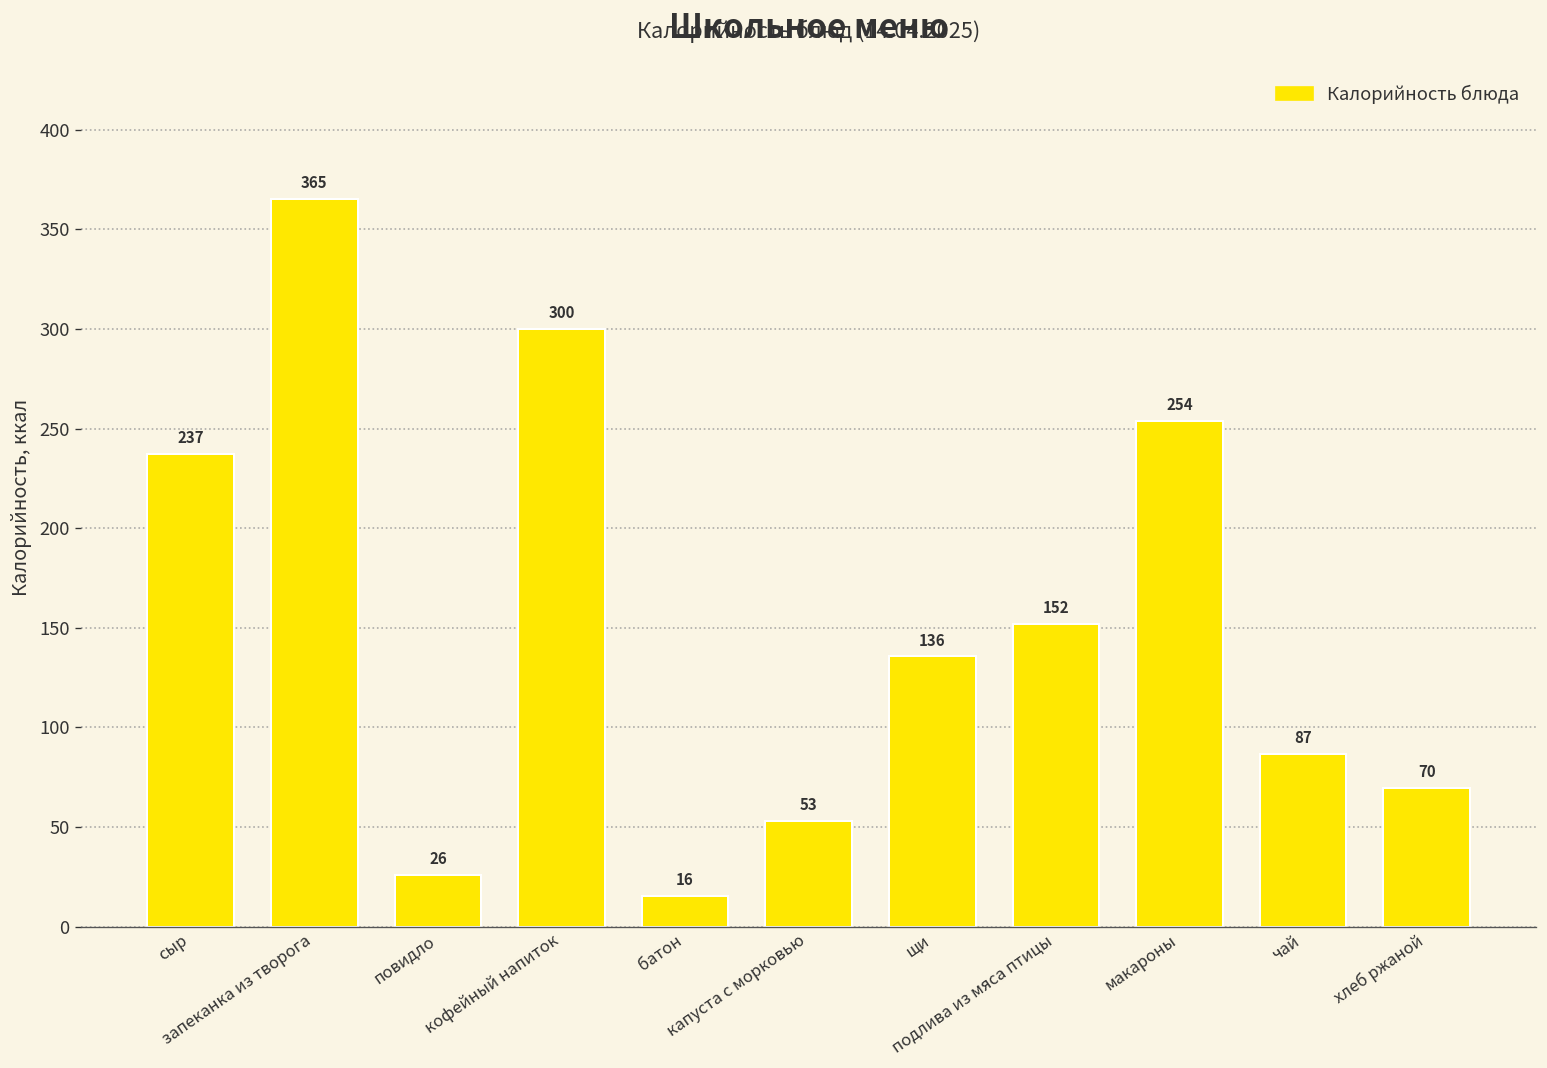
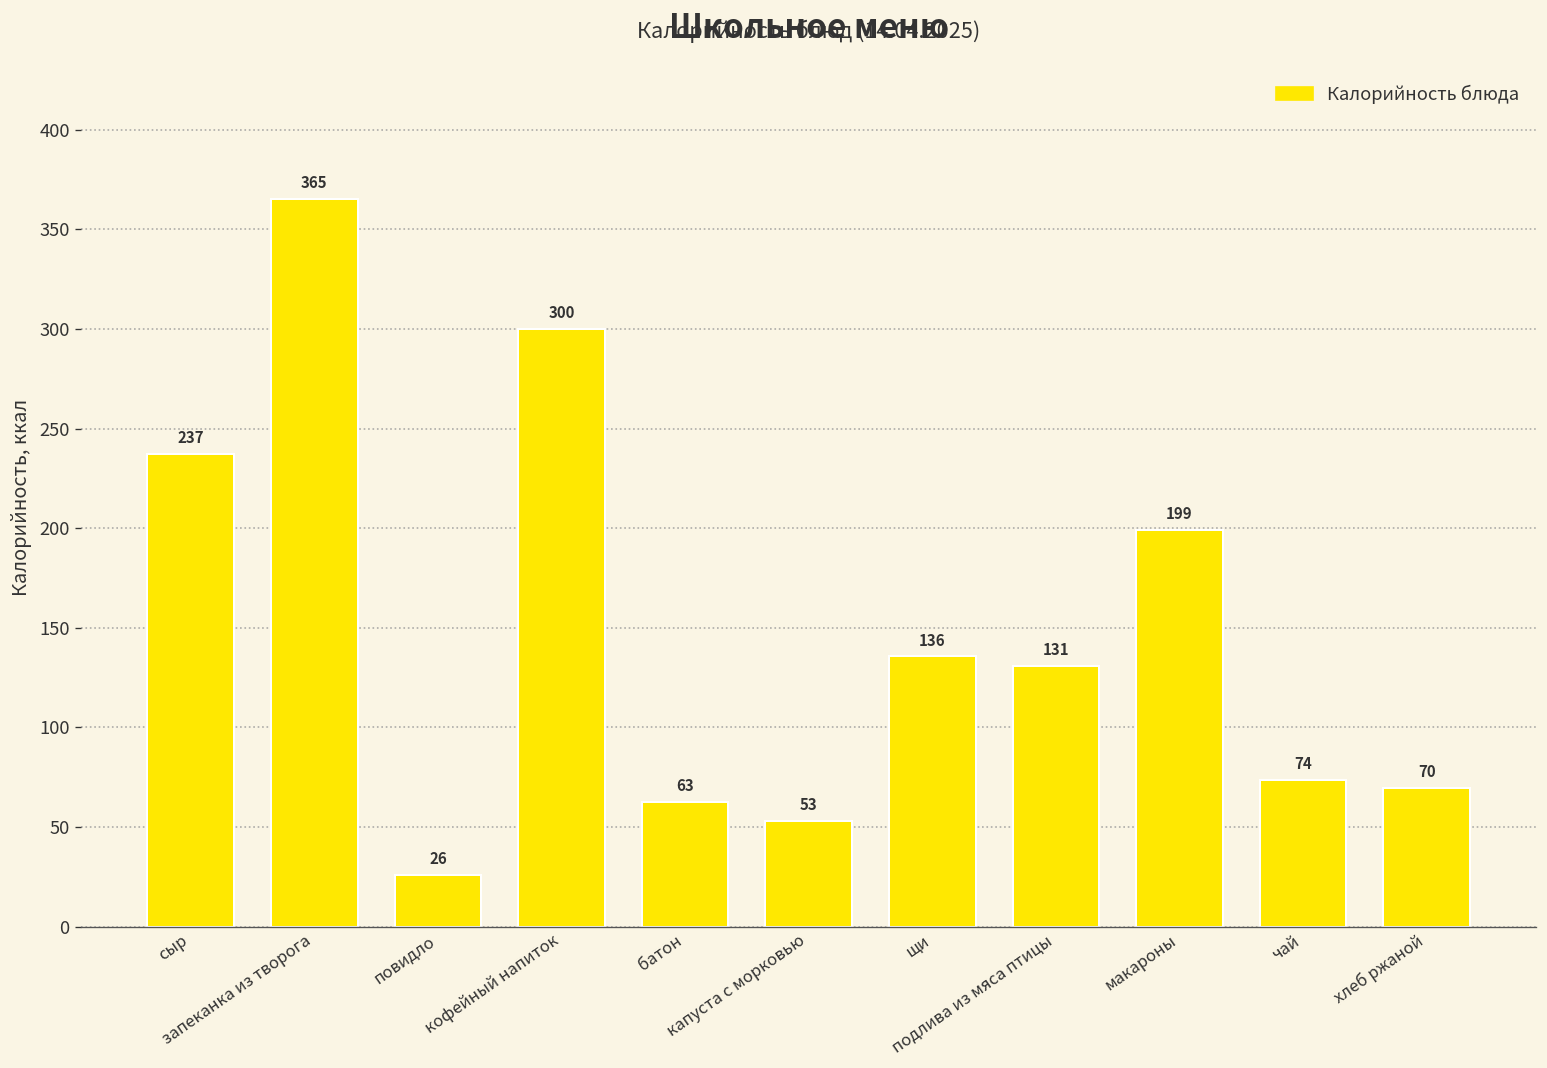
батон: 16 -> 63
подлива из мяса птицы: 152 -> 131
макароны: 254 -> 199
чай: 87 -> 74
